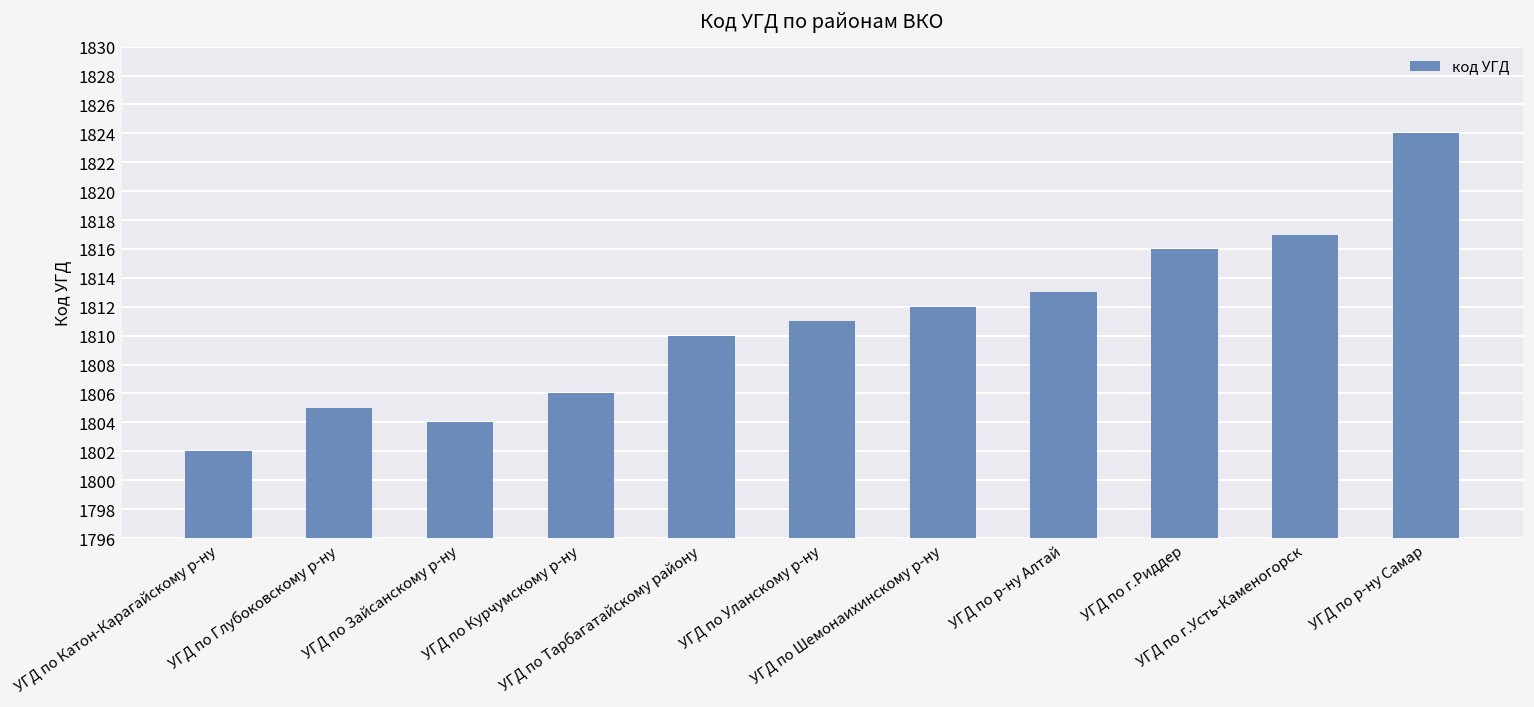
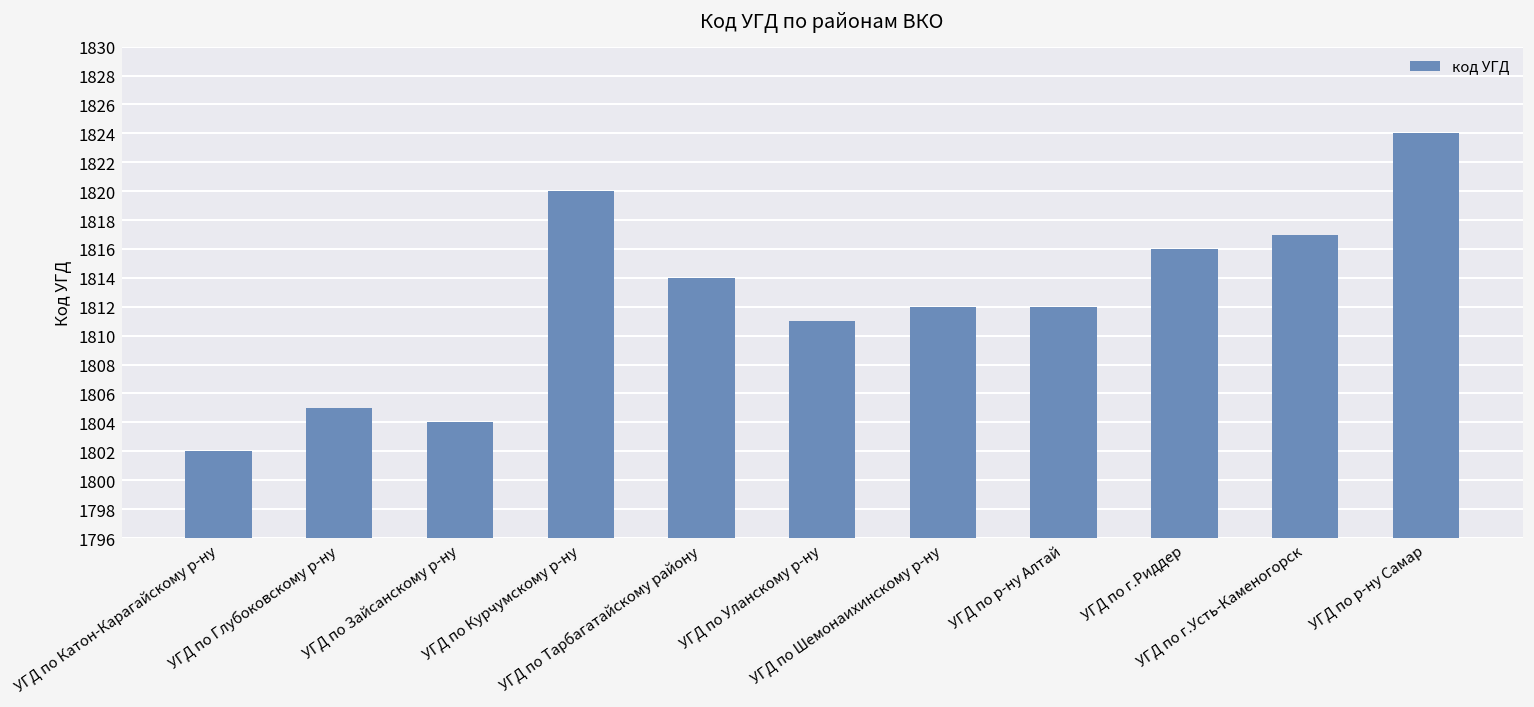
УГД по Курчумскому р-ну: 1806 -> 1820
УГД по Тарбагатайскому району: 1810 -> 1814
УГД по р-ну Алтай: 1813 -> 1812
